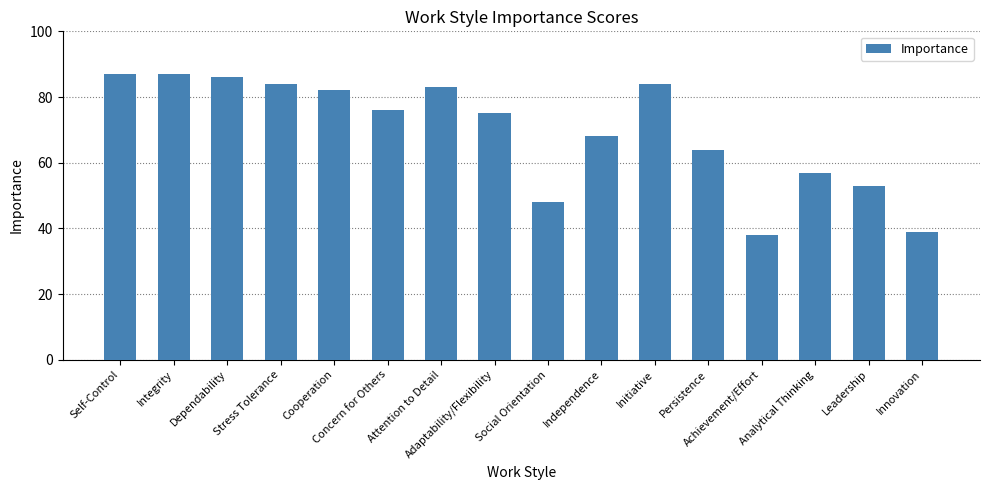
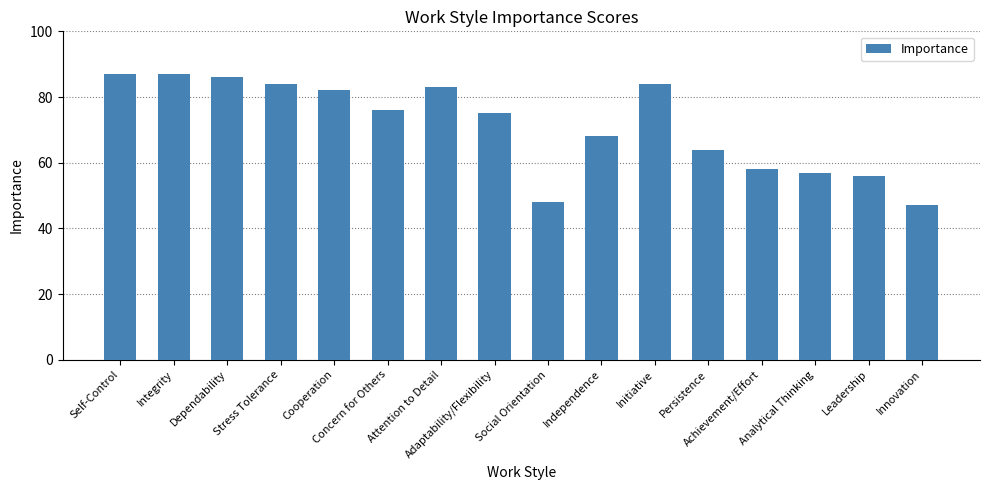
Achievement/Effort: 38 -> 58
Leadership: 53 -> 56
Innovation: 39 -> 47
